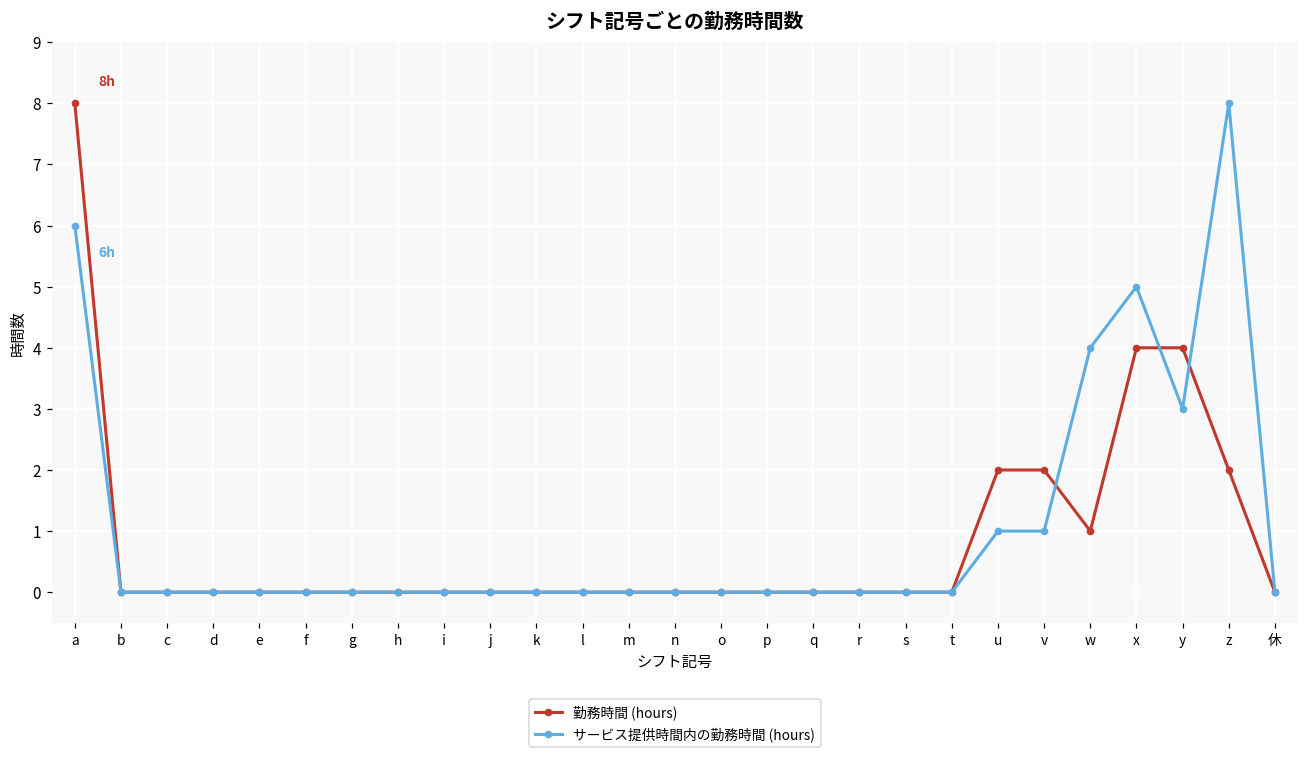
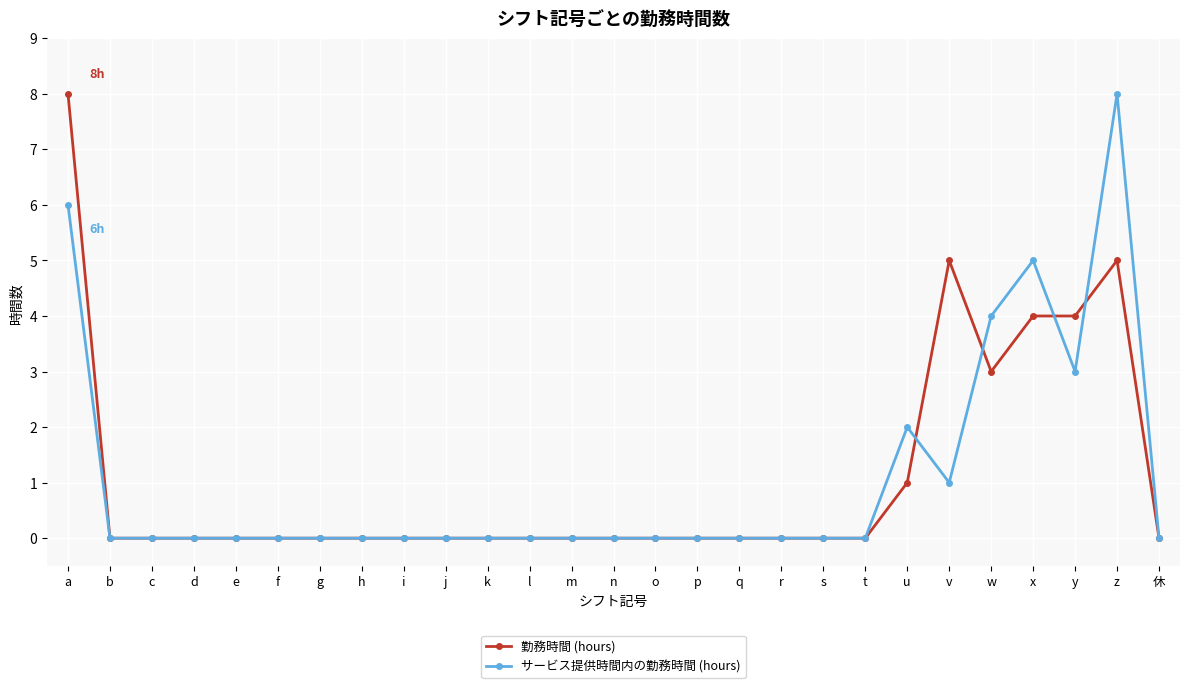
勤務時間 (hours), u: 2 -> 1
サービス提供時間内の勤務時間 (hours), u: 1 -> 2
勤務時間 (hours), v: 2 -> 5
勤務時間 (hours), w: 1 -> 3
勤務時間 (hours), z: 2 -> 5
